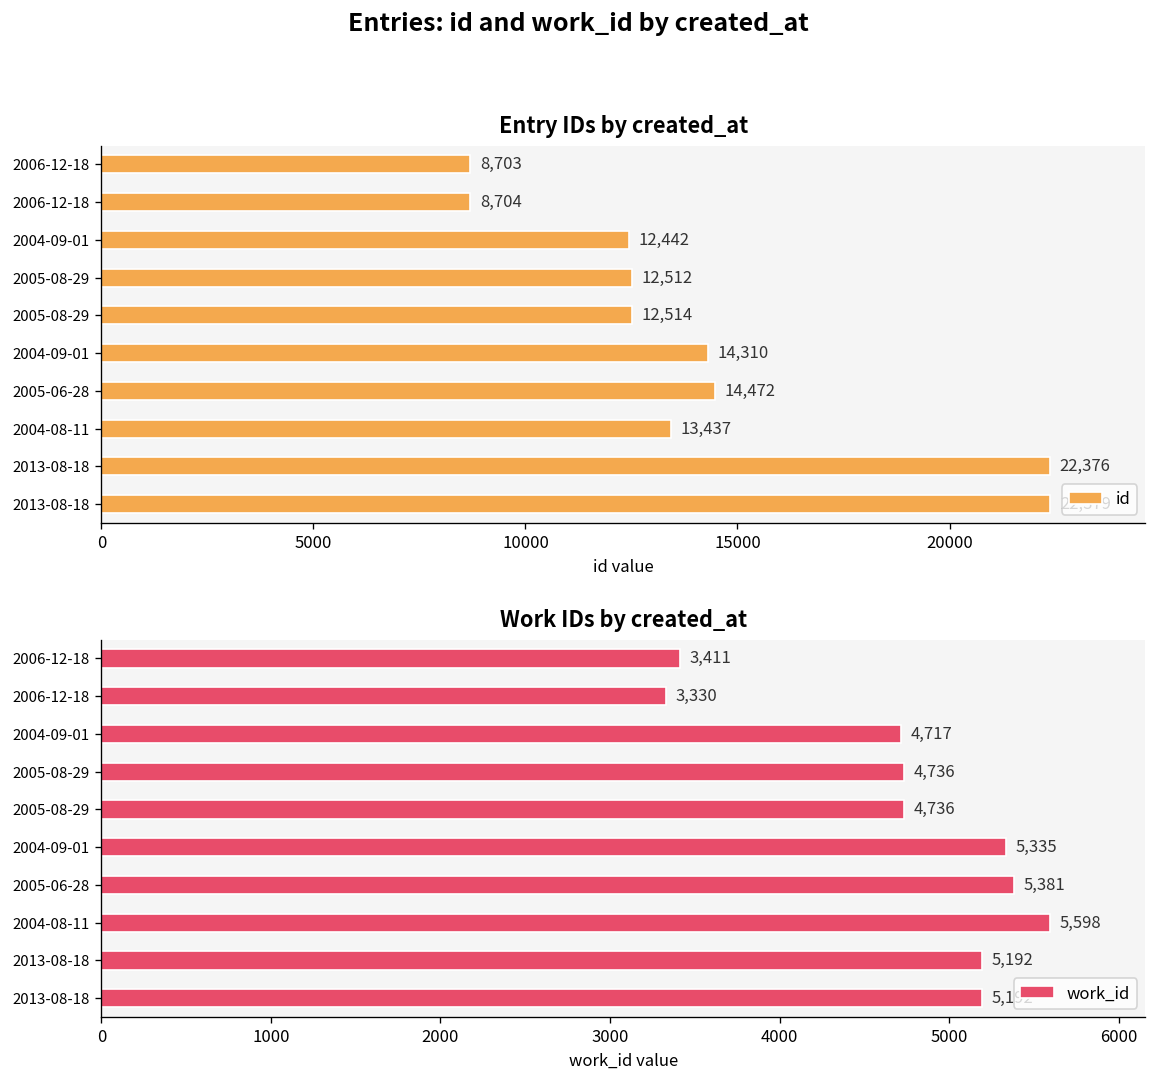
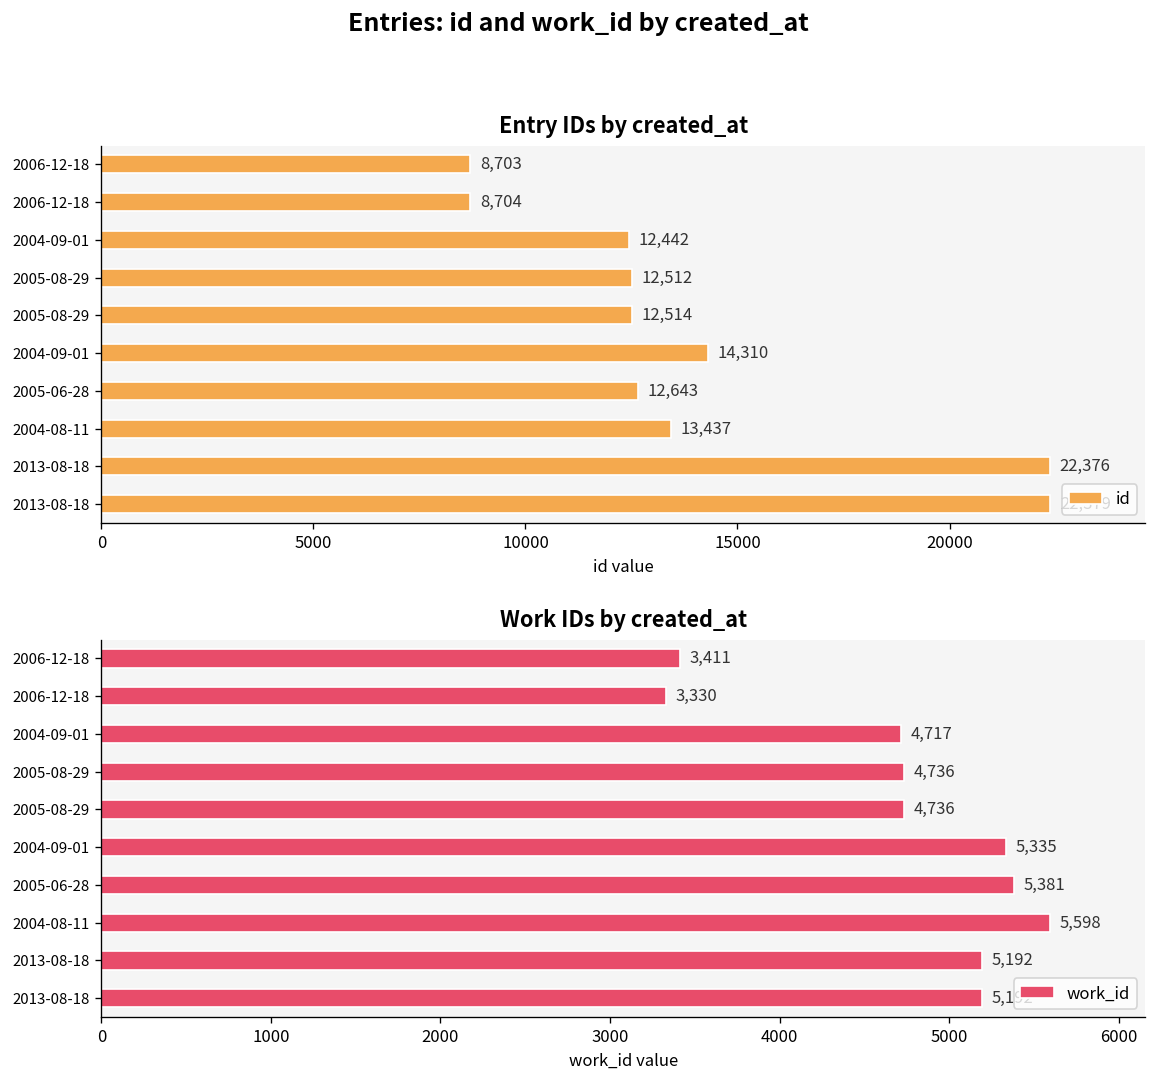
Entry IDs by created_at, 2005-06-28: 14,472 -> 12,643
